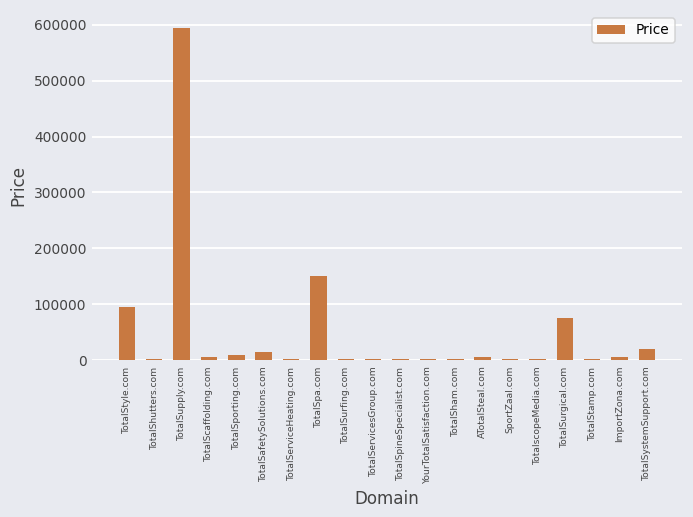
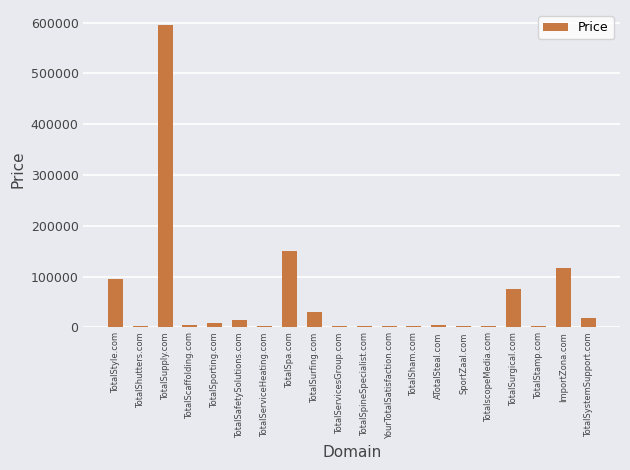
TotalSurfing.com: 0 -> 30000
ImportZona.com: 0 -> 120000
